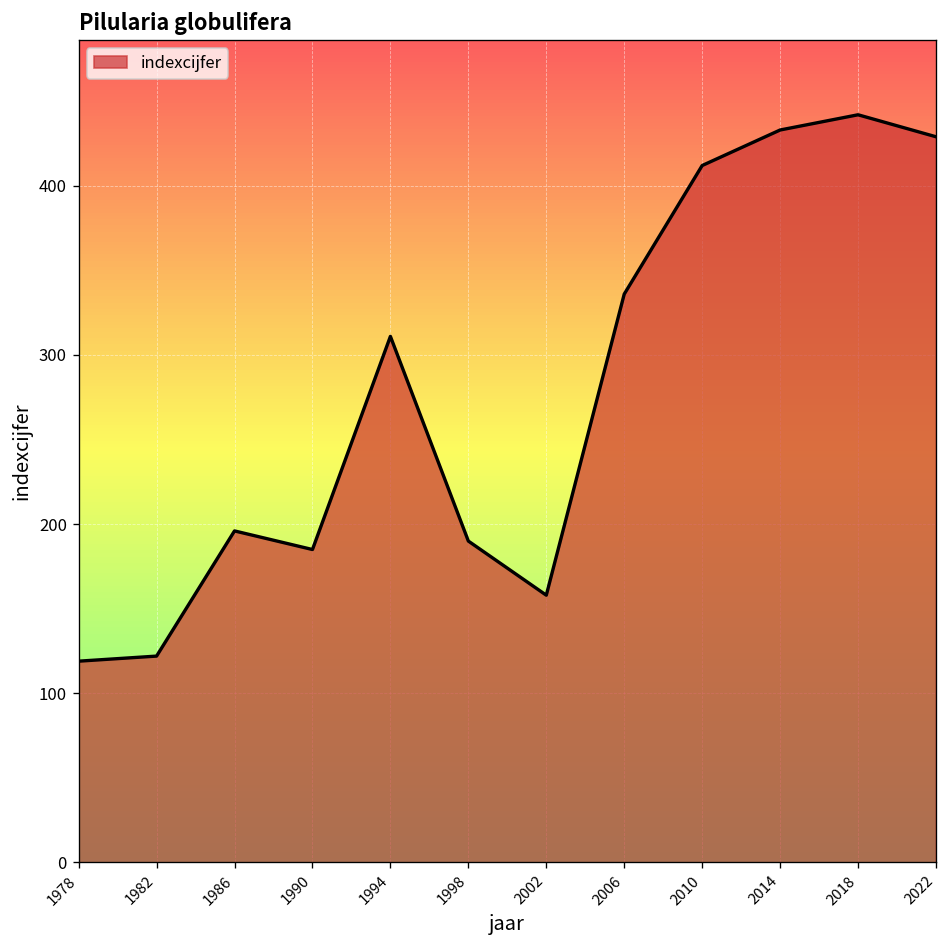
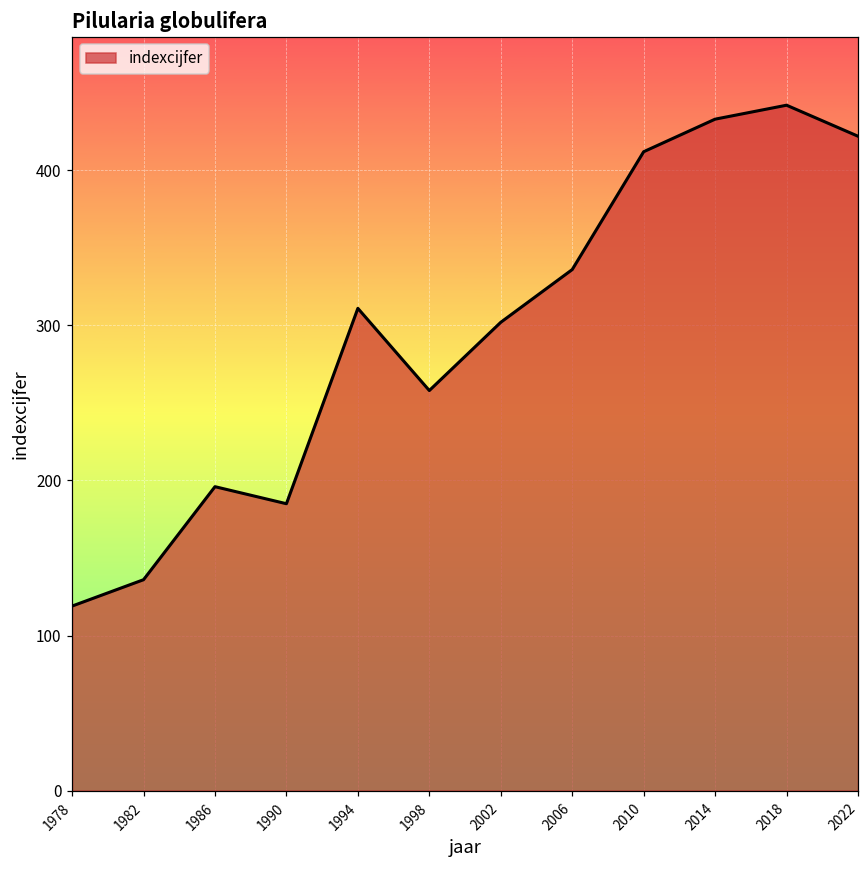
1982: 122 -> 136
1998: 190 -> 258
2002: 158 -> 302
2022: 429 -> 422
